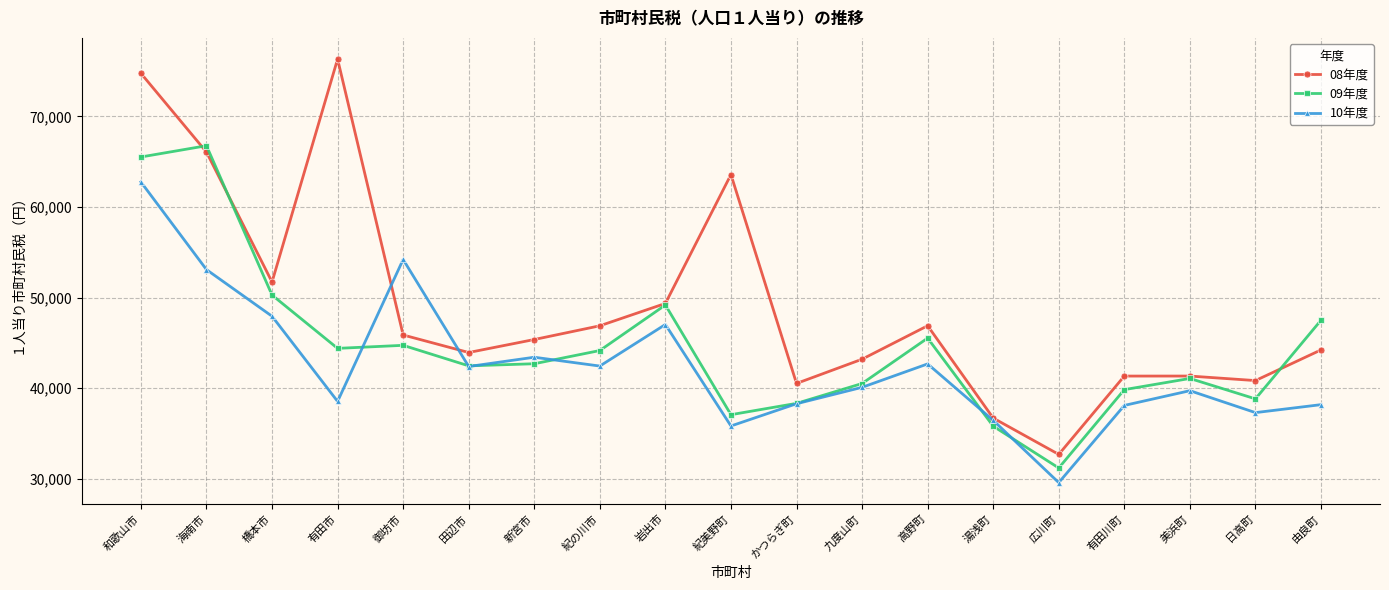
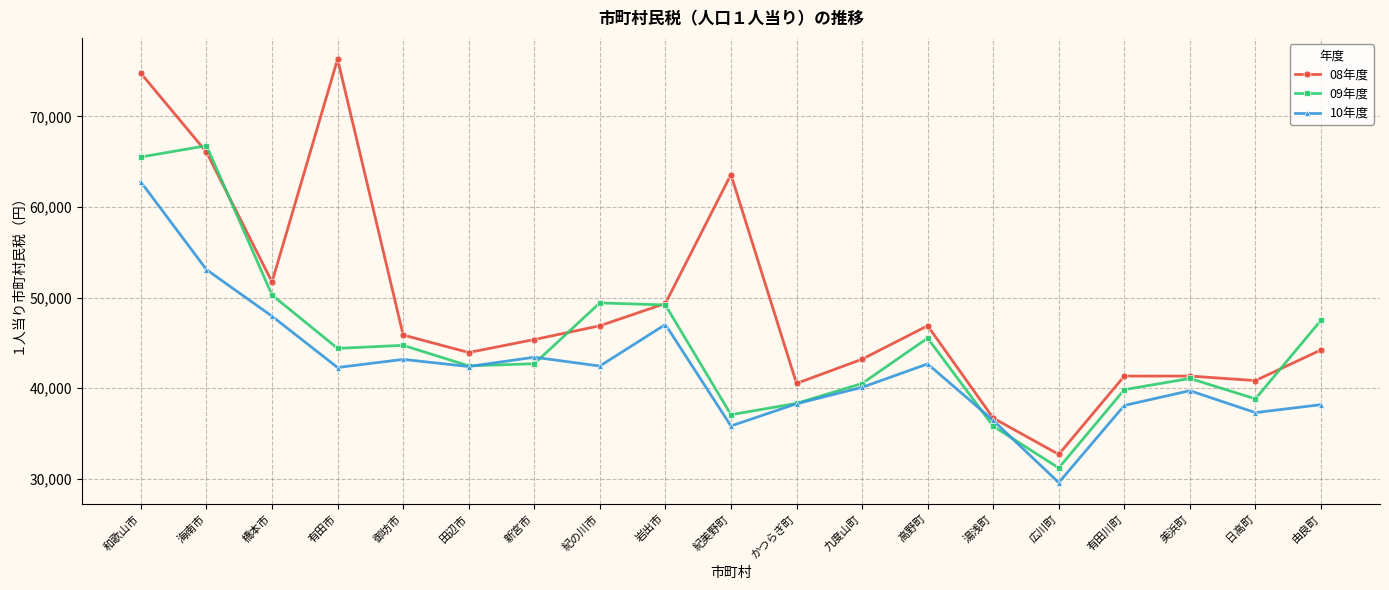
10年度, 有田市: 39,000 -> 42,000
10年度, 御坊市: 54,000 -> 43,000
09年度, 紀の川市: 44,000 -> 49,000
